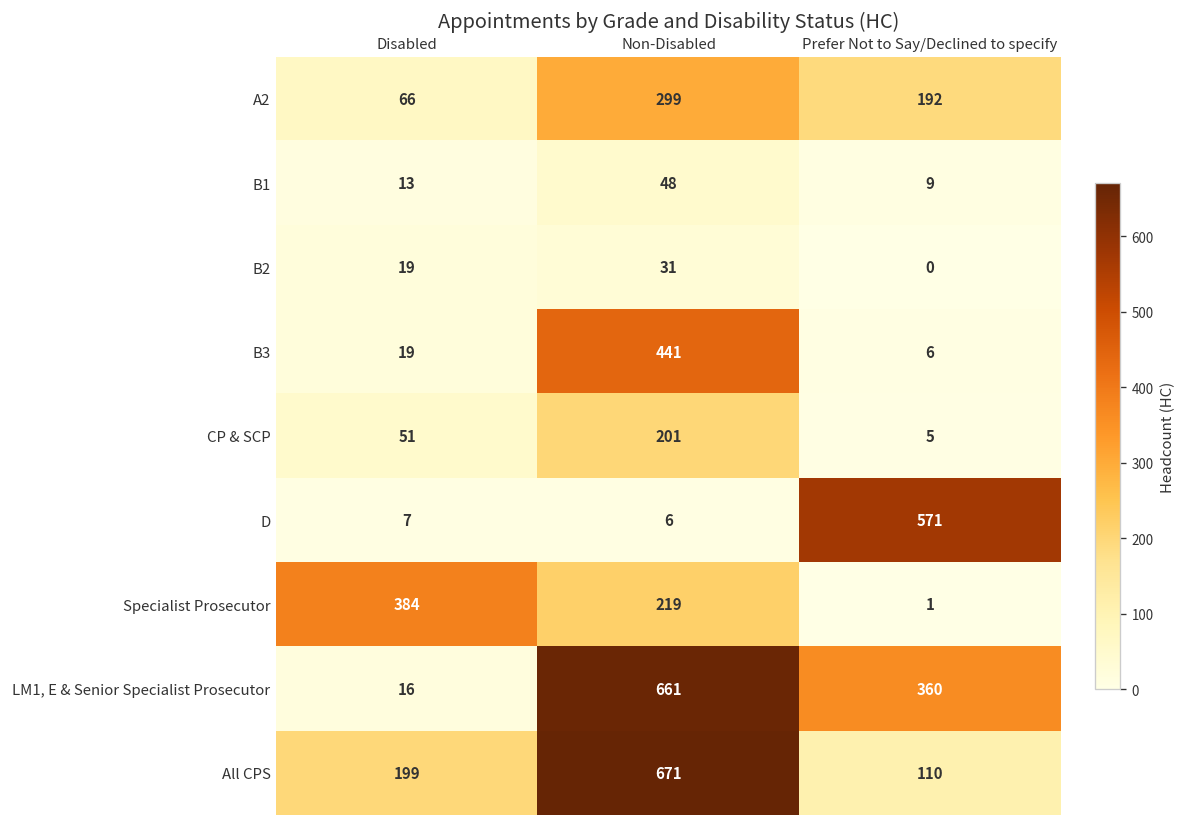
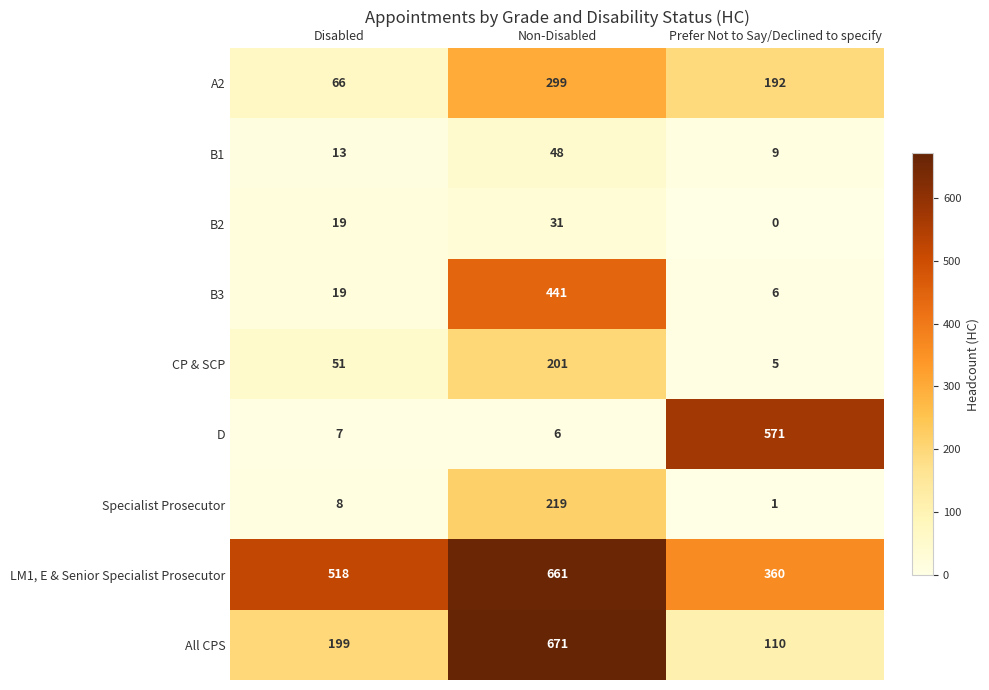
Specialist Prosecutor, Disabled: 384 -> 8
LM1, E & Senior Specialist Prosecutor, Disabled: 16 -> 518
